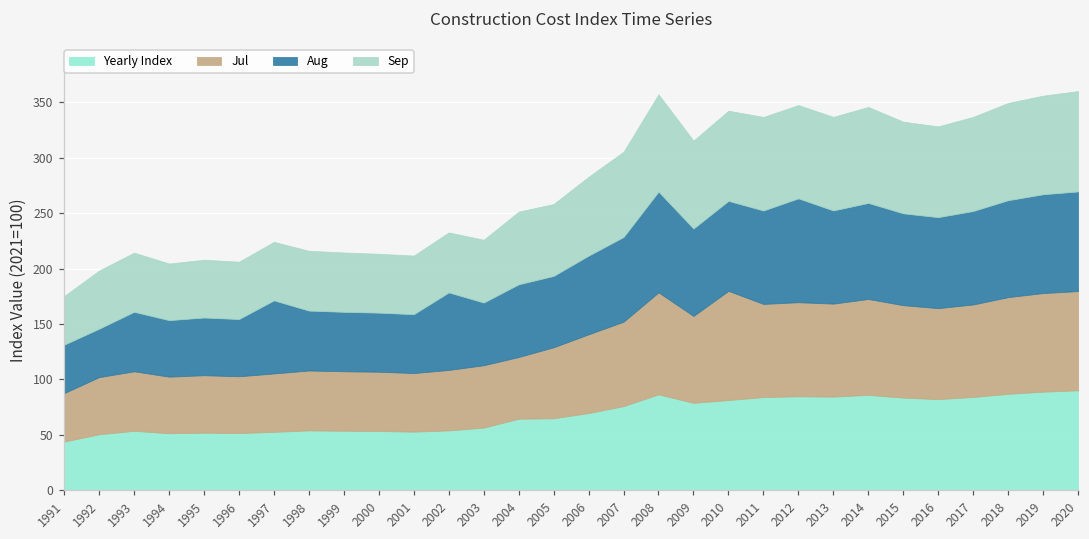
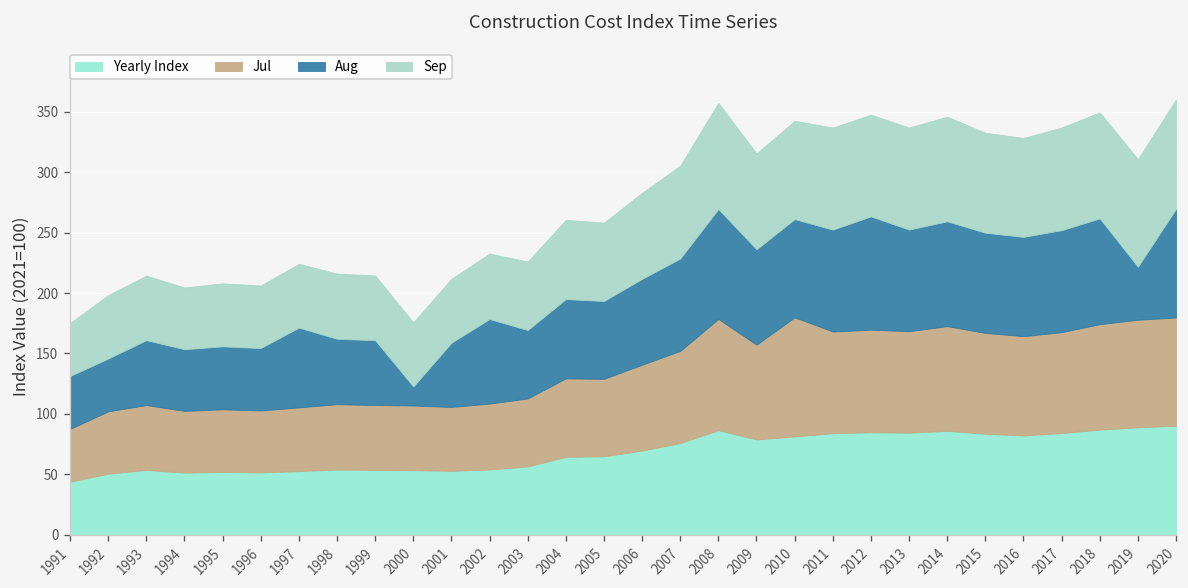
Aug, 2000: 53 -> 16
Jul, 2004: 56 -> 65
Aug, 2019: 89 -> 44
